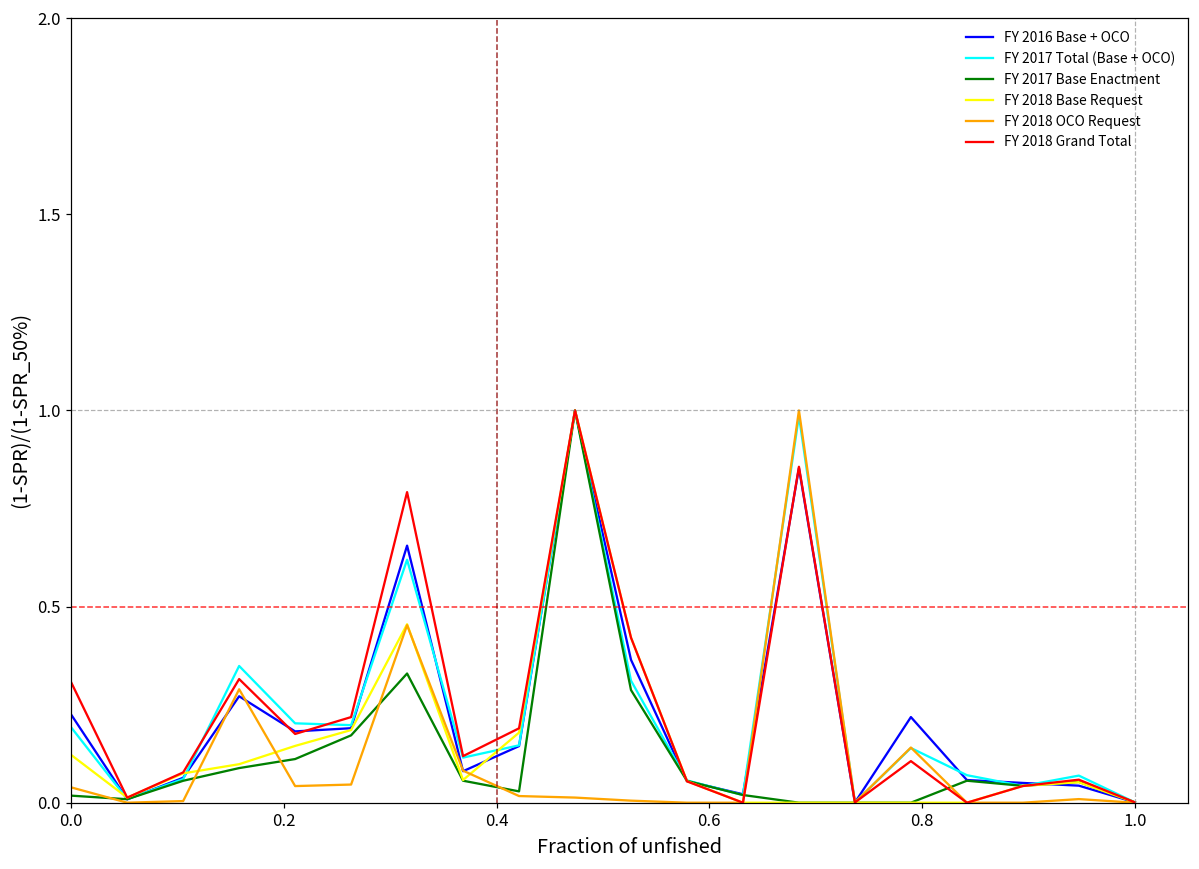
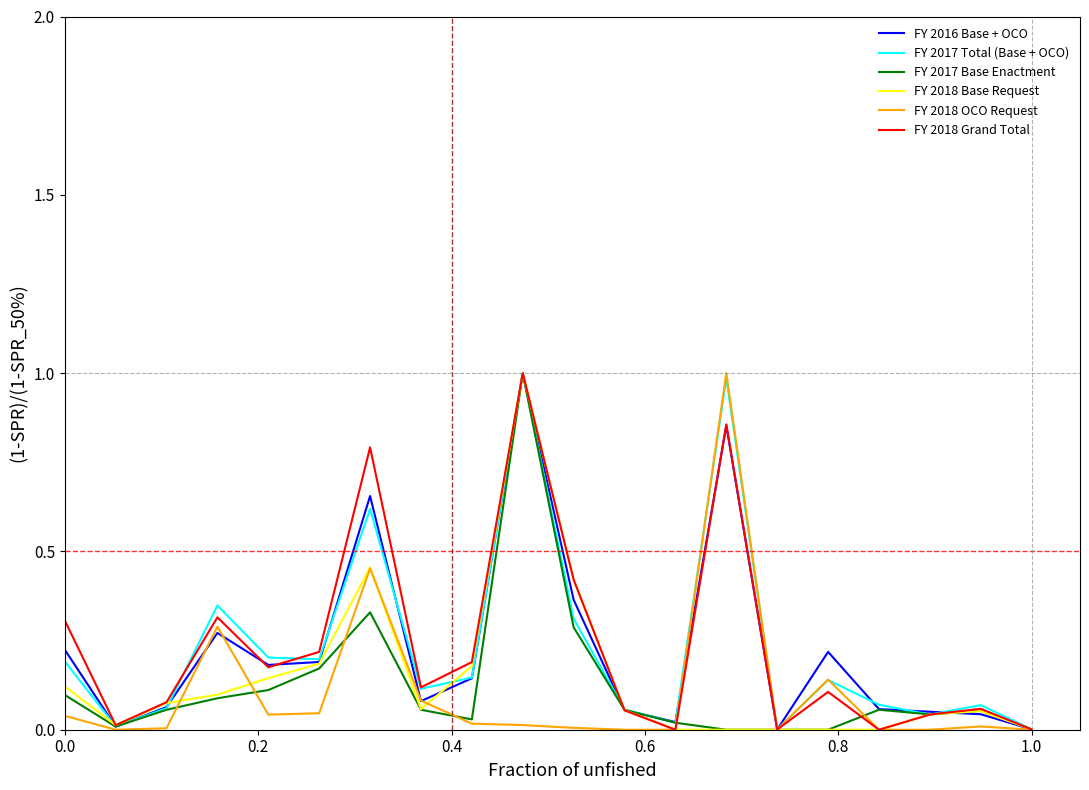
FY 2017 Base Enactment, 0.0: 0.02 -> 0.10
